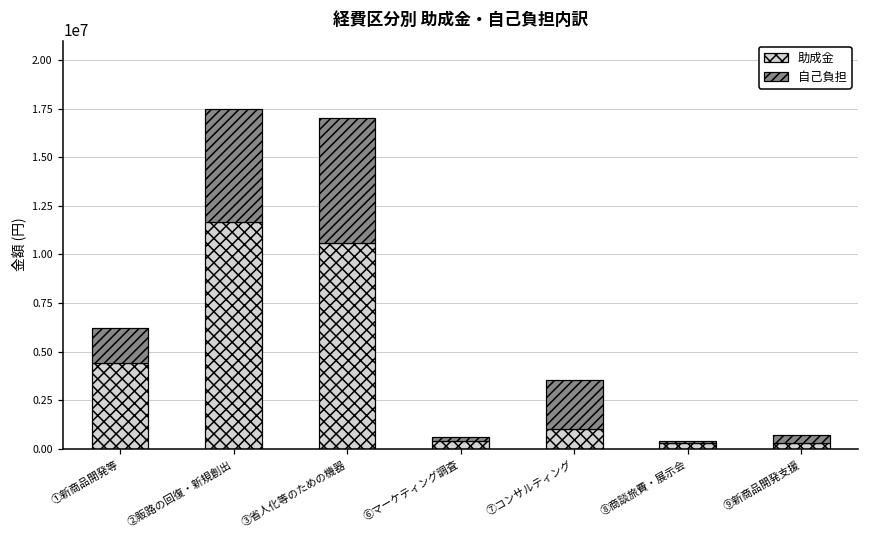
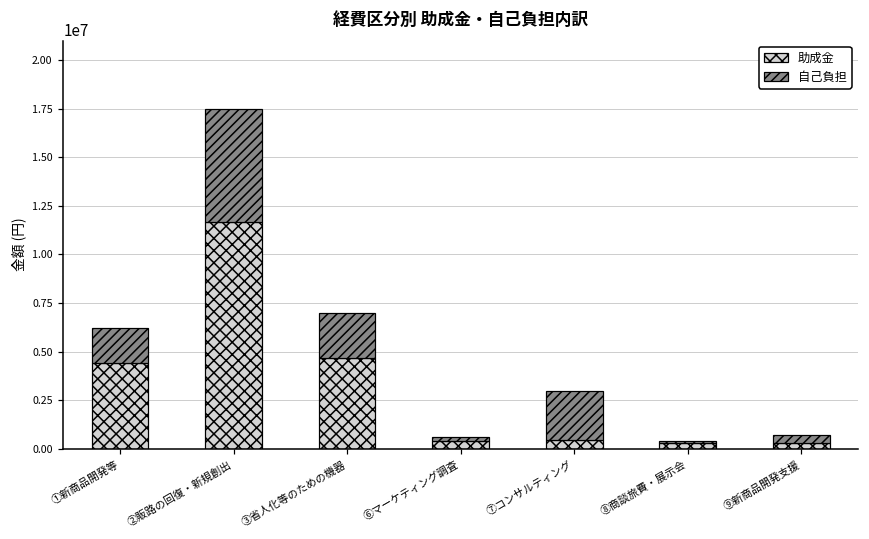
助成金, ③省人化等のための機器: 10600000 -> 4700000
自己負担, ③省人化等のための機器: 6400000 -> 2300000
助成金, ⑦コンサルティング: 1000000 -> 500000
